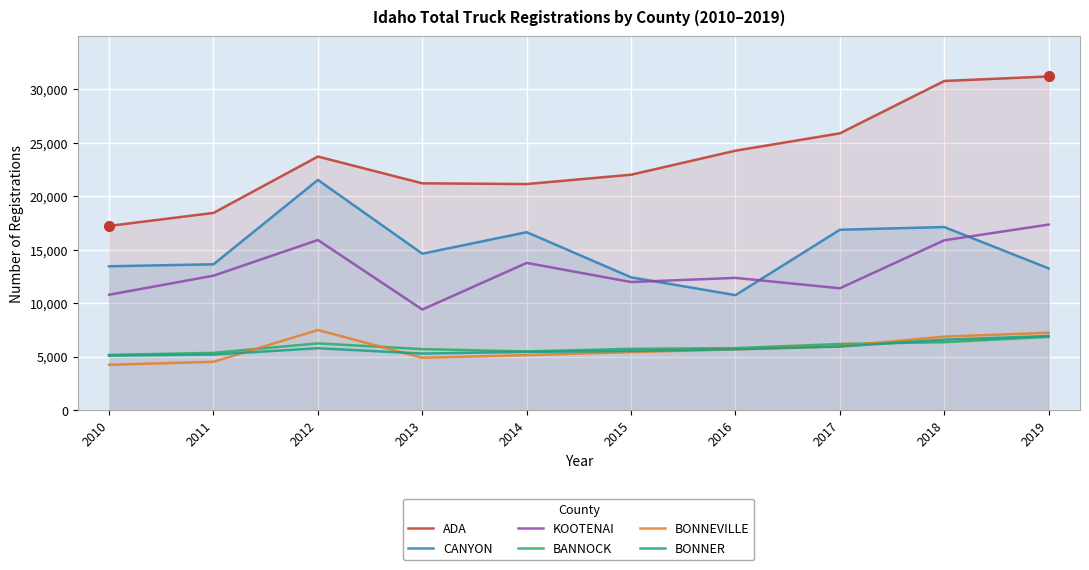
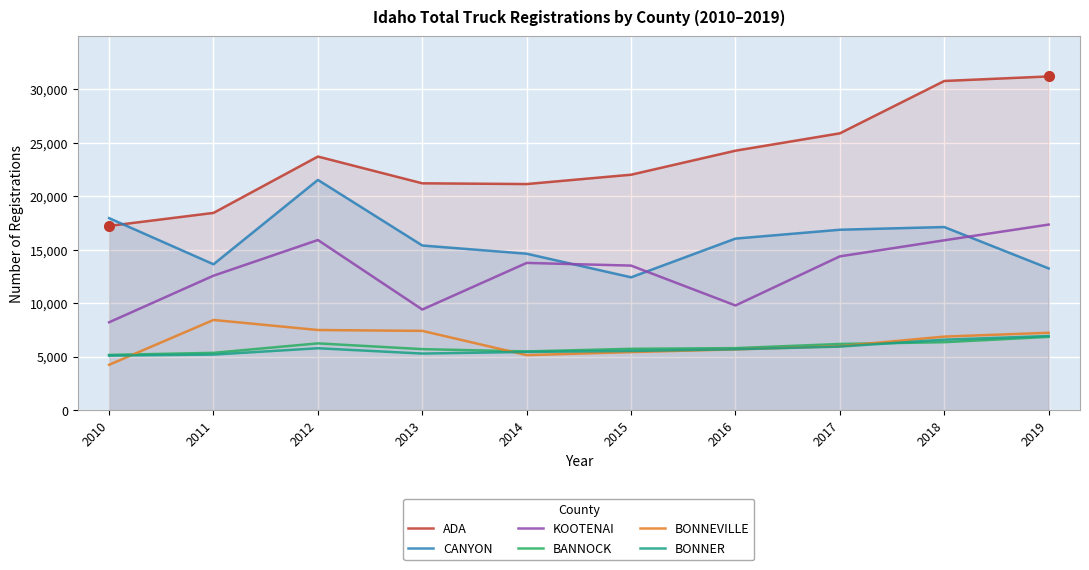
CANYON, 2010: 13,400 -> 17,900
KOOTENAI, 2010: 10,800 -> 8,200
BONNEVILLE, 2011: 4,500 -> 8,400
CANYON, 2013: 14,600 -> 15,400
BONNEVILLE, 2013: 4,900 -> 7,400
CANYON, 2014: 16,600 -> 14,600
KOOTENAI, 2015: 12,000 -> 13,500
CANYON, 2016: 10,700 -> 16,000
KOOTENAI, 2016: 12,400 -> 9,800
KOOTENAI, 2017: 11,400 -> 14,400
